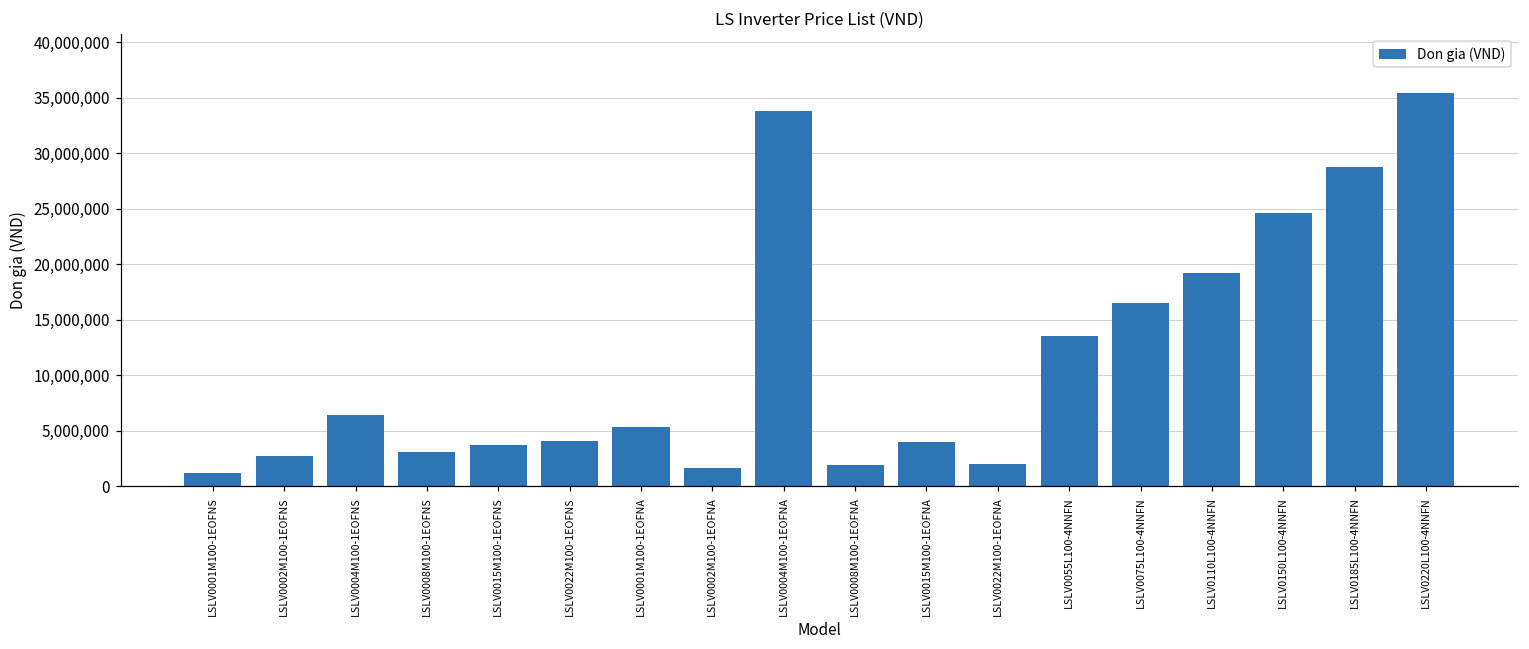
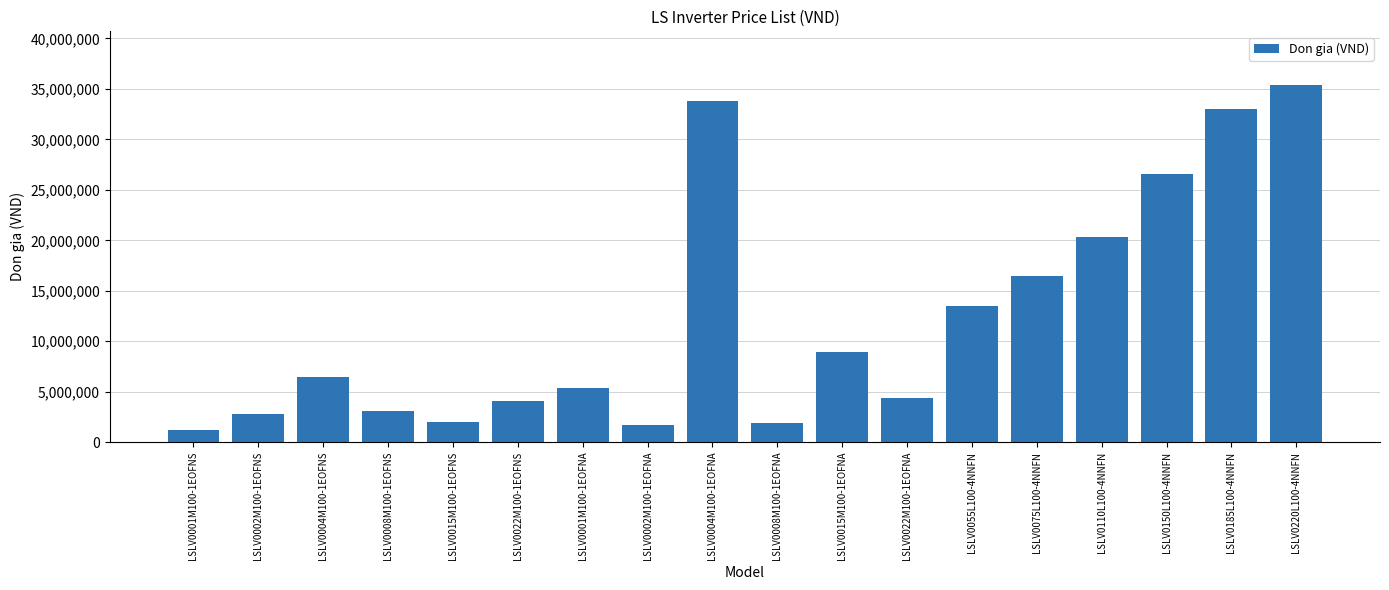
LSLV0015M100-1EOFNS: 3,700,000 -> 2,000,000
LSLV0015M100-1EOFNA: 4,000,000 -> 9,000,000
LSLV0022M100-1EOFNA: 2,000,000 -> 4,400,000
LSLV0110L100-4NNFN: 19,200,000 -> 20,300,000
LSLV0150L100-4NNFN: 24,600,000 -> 26,500,000
LSLV0185L100-4NNFN: 28,800,000 -> 33,000,000
